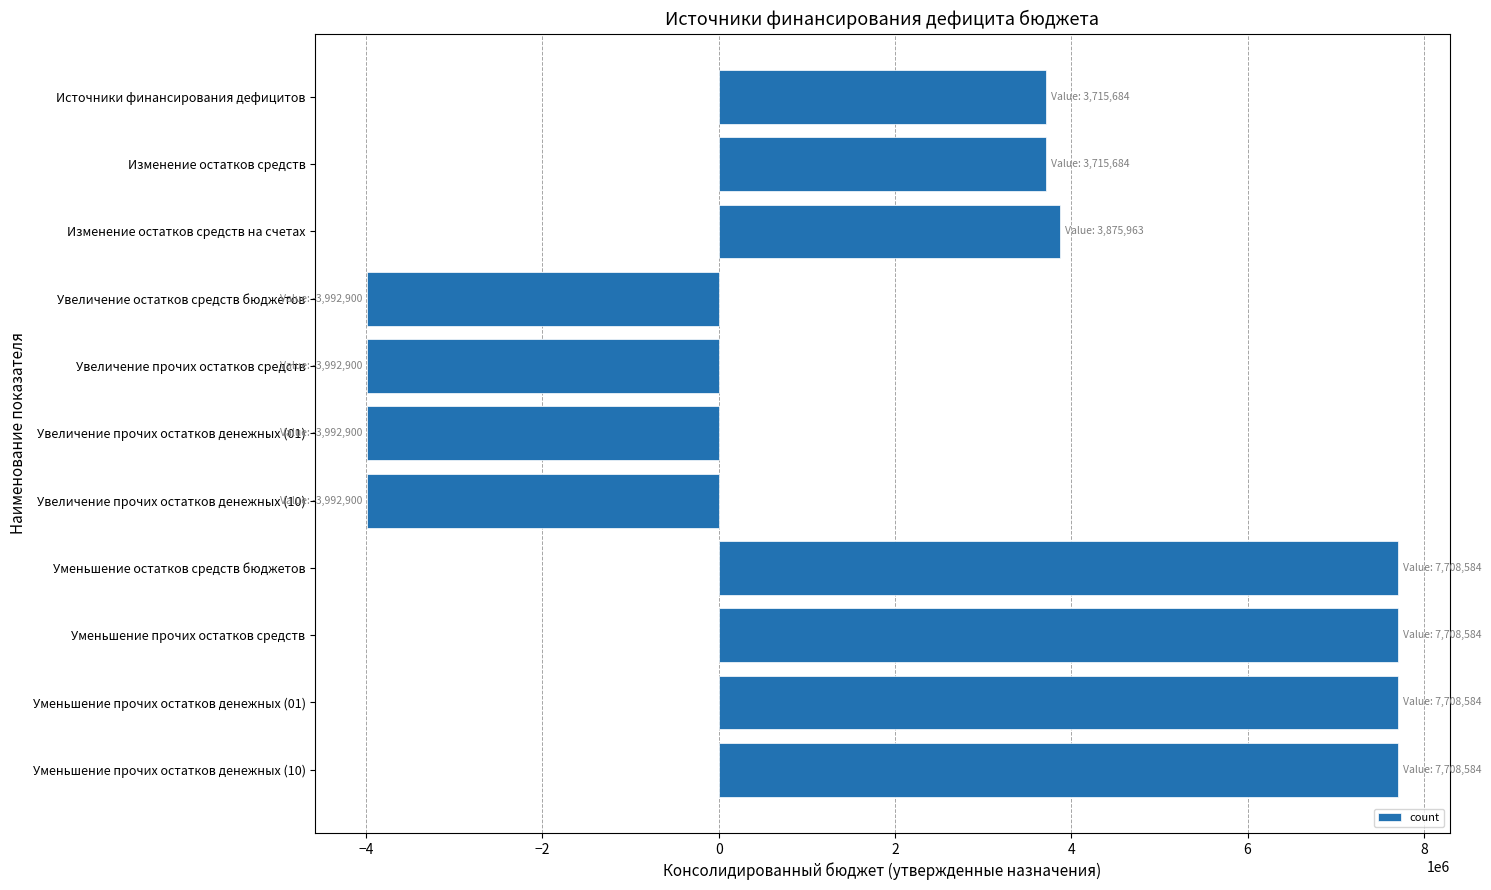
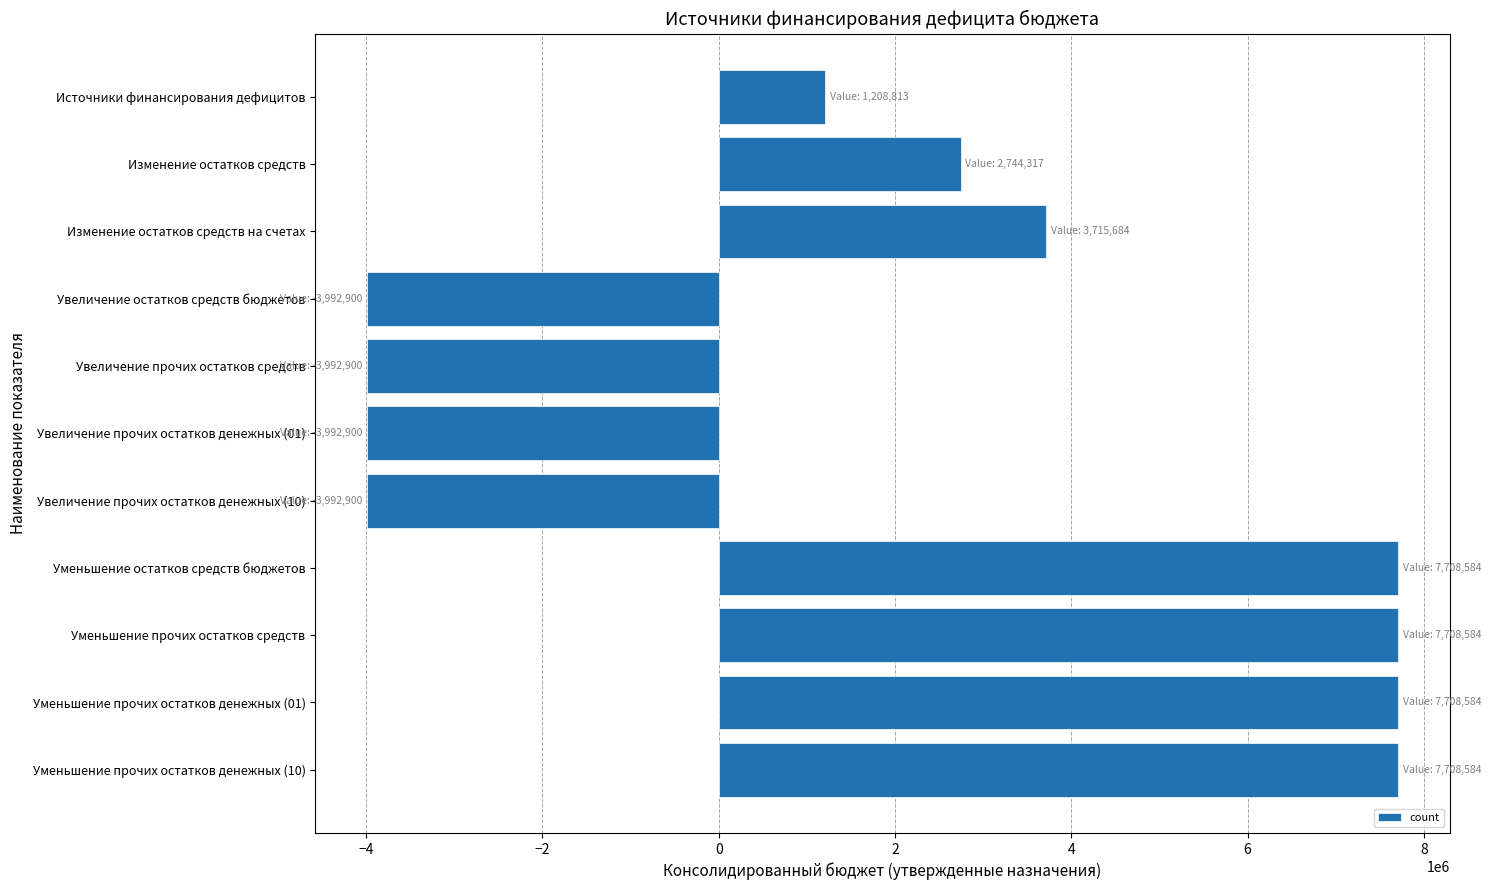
Источники финансирования дефицитов: 3,715,684 -> 1,208,813
Изменение остатков средств: 3,715,684 -> 2,744,317
Изменение остатков средств на счетах: 3,875,963 -> 3,715,684
